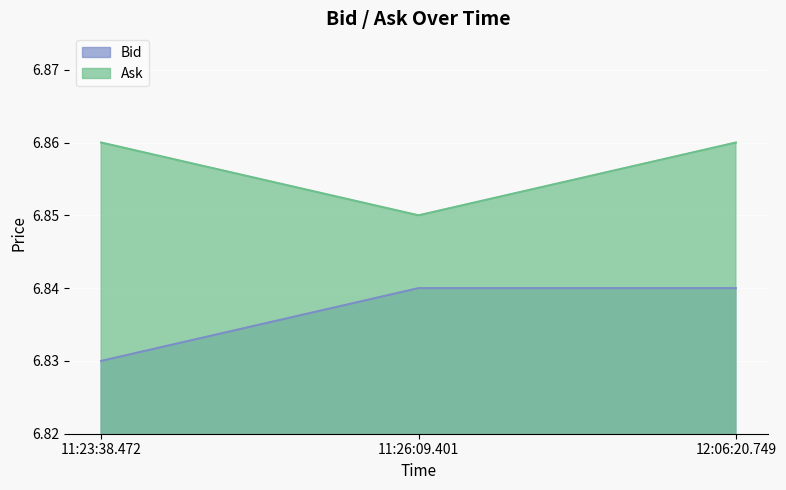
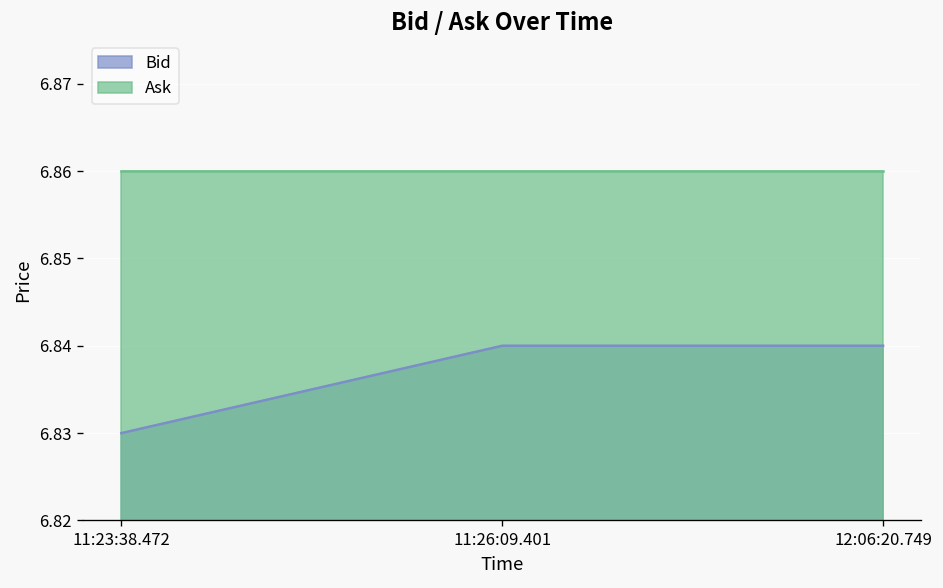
Ask, 11:26:09.401: 6.85 -> 6.86
